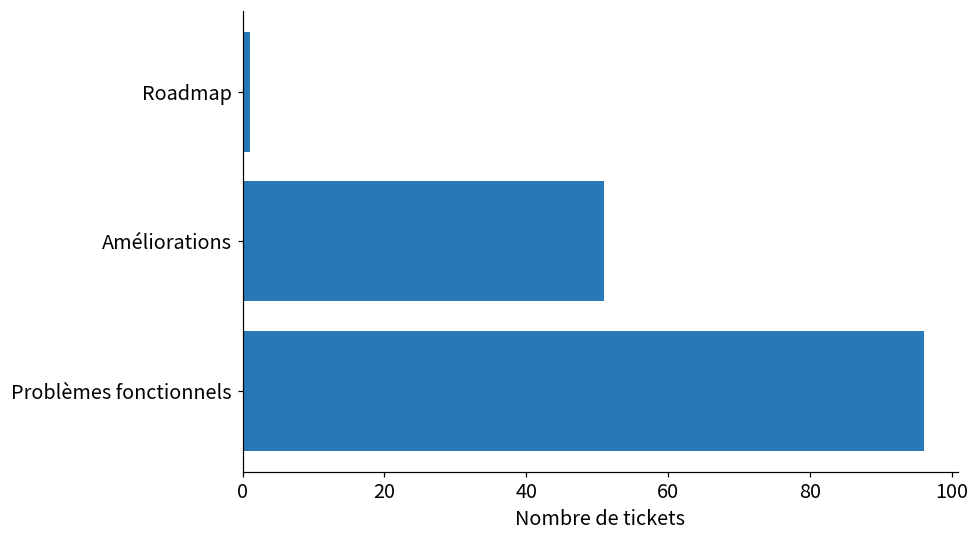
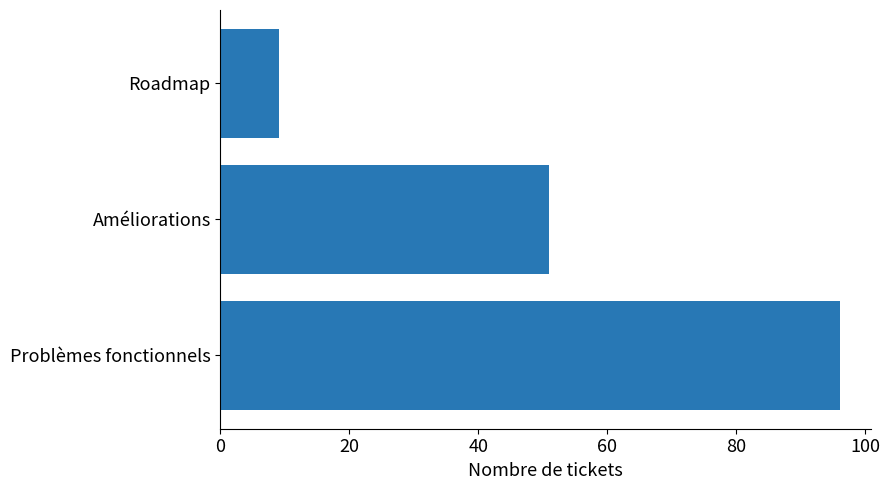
Roadmap: 1 -> 9
